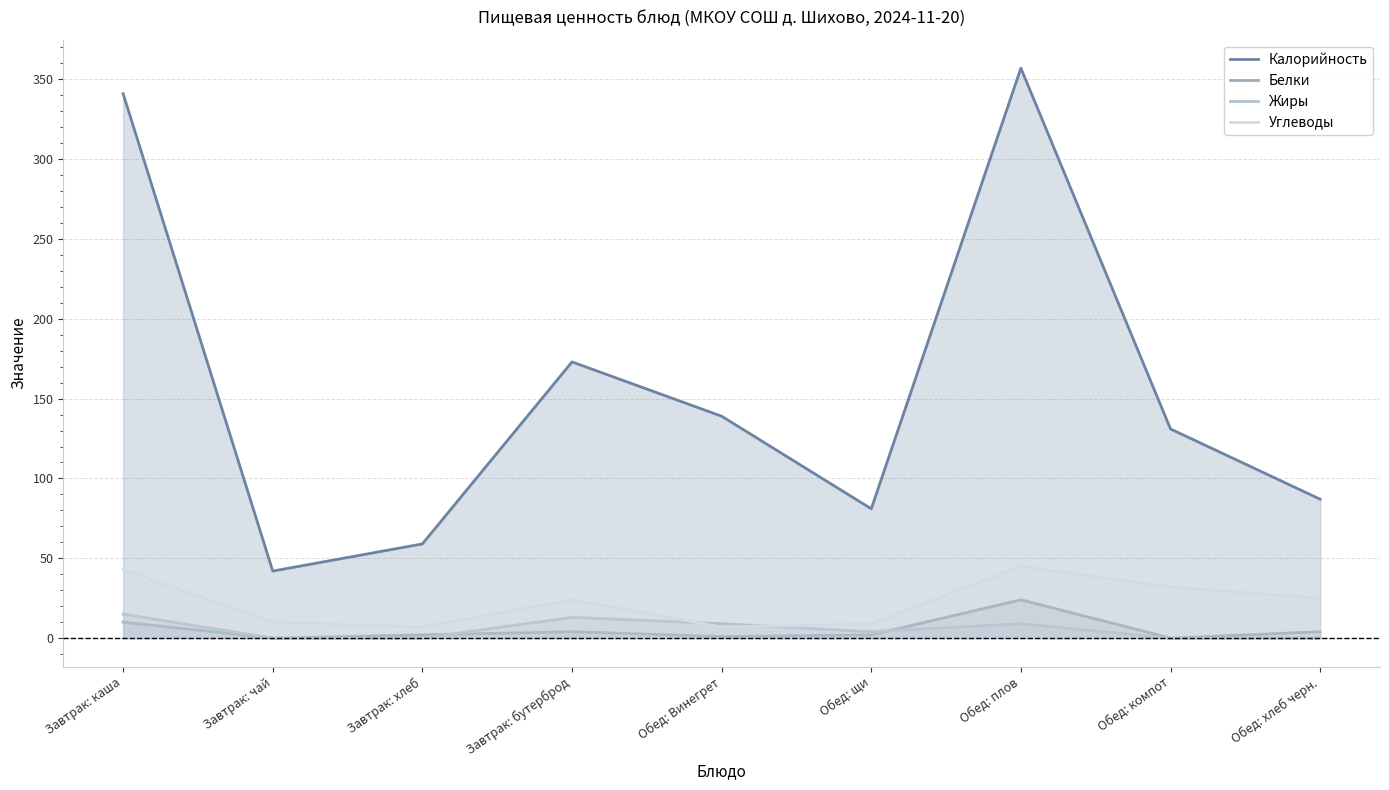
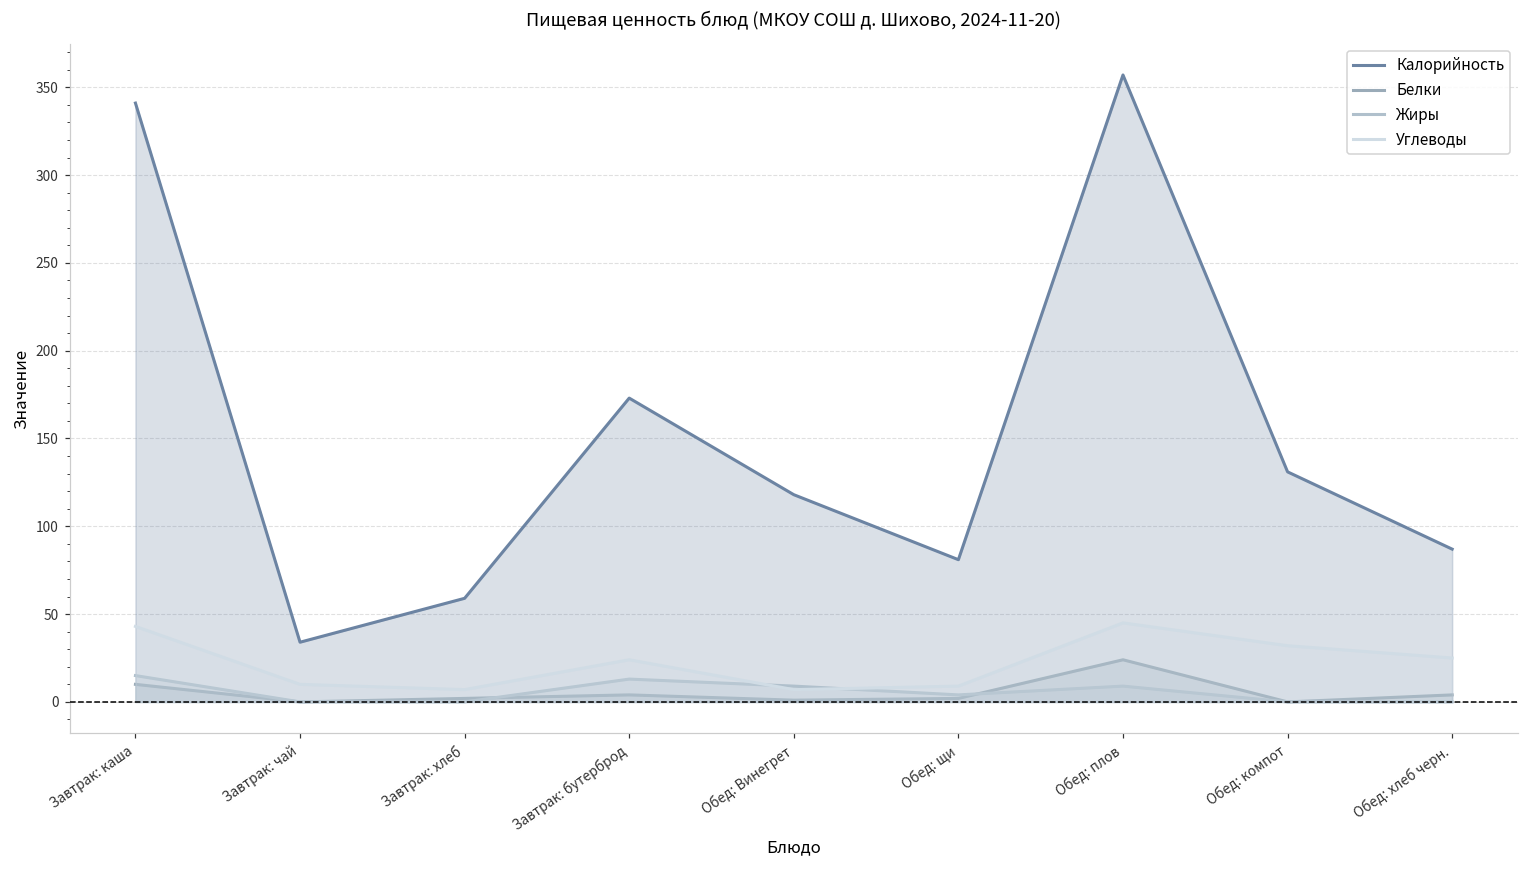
Калорийность, Завтрак: чай: 42 -> 34
Калорийность, Обед: Винегрет: 139 -> 118
